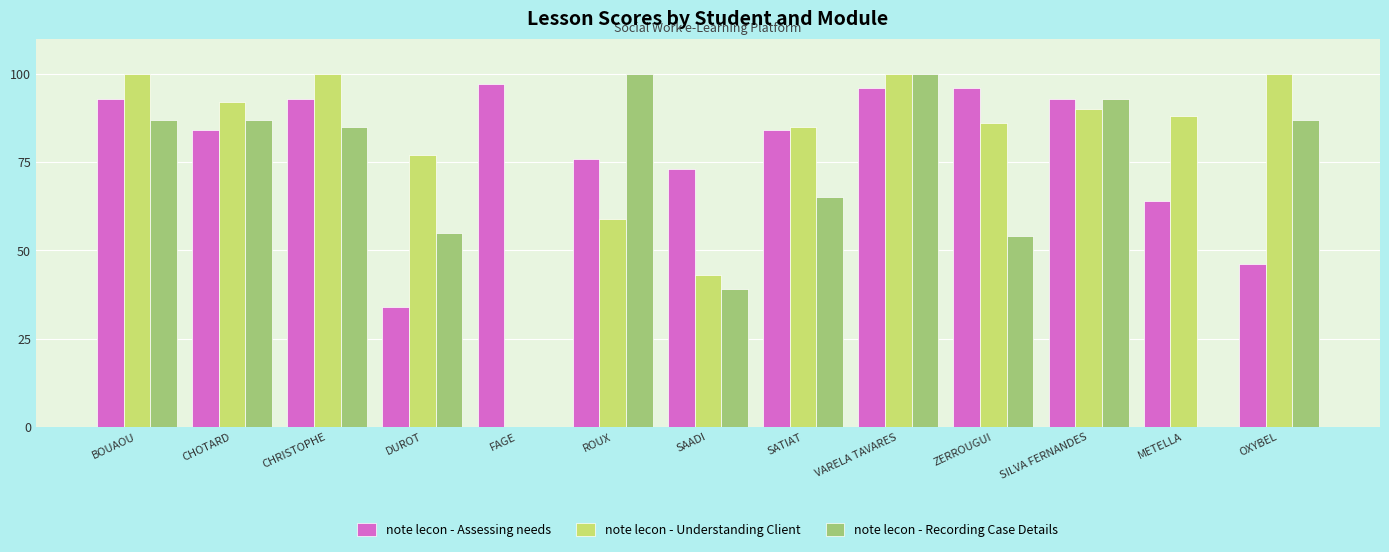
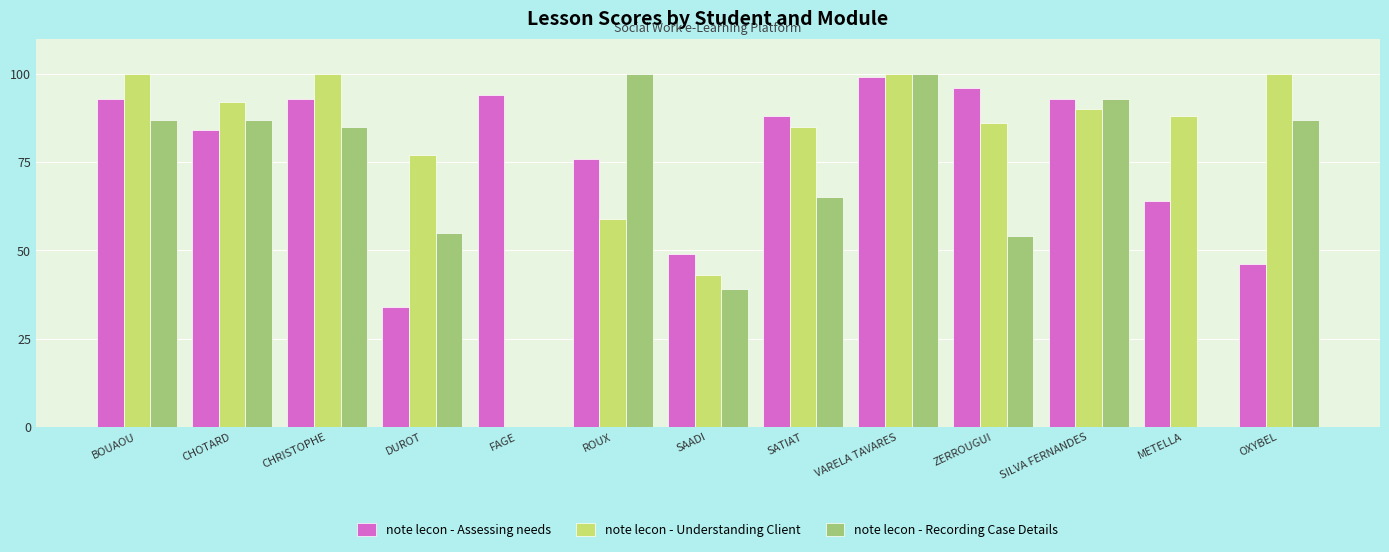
note lecon - Assessing needs, FAGE: 97 -> 94
note lecon - Assessing needs, SAADI: 73 -> 49
note lecon - Assessing needs, SATIAT: 84 -> 88
note lecon - Assessing needs, VARELA TAVARES: 96 -> 99
